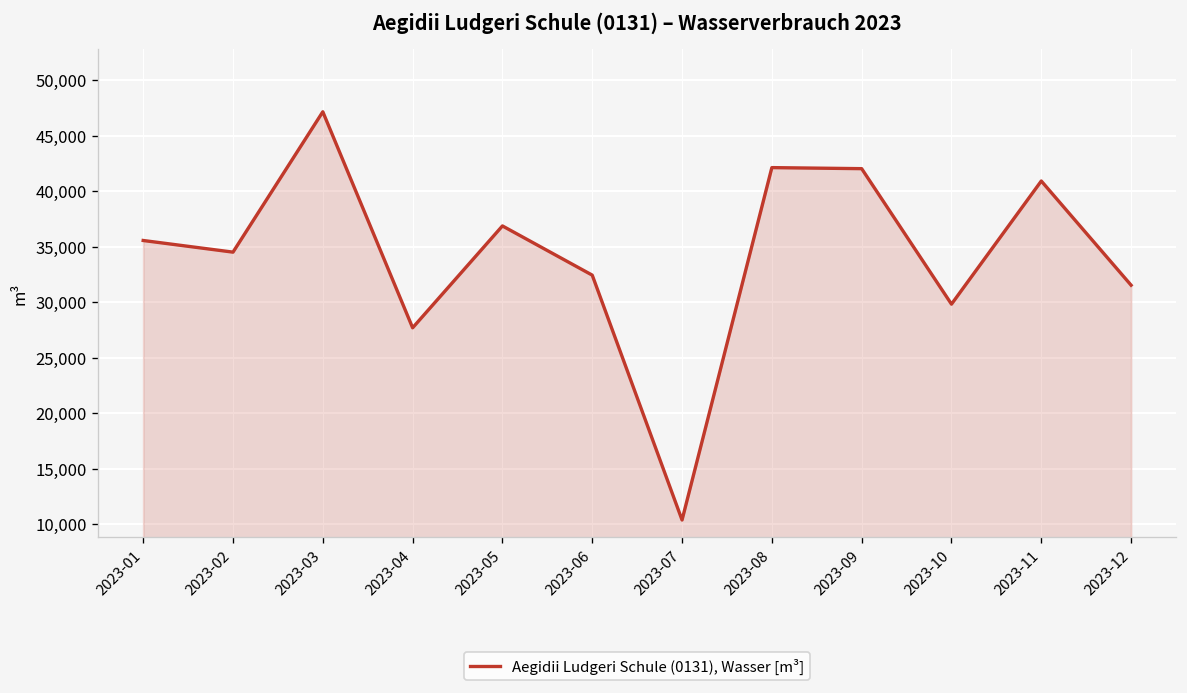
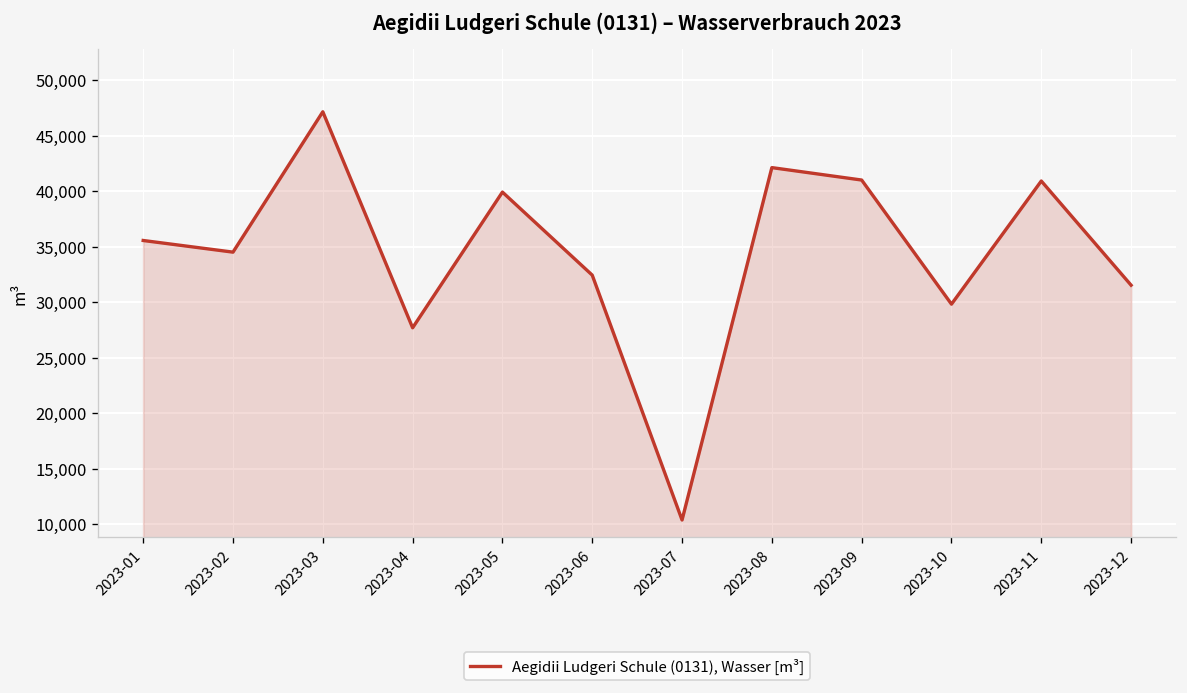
2023-05: 37,000 -> 40,000
2023-09: 42,000 -> 41,000
